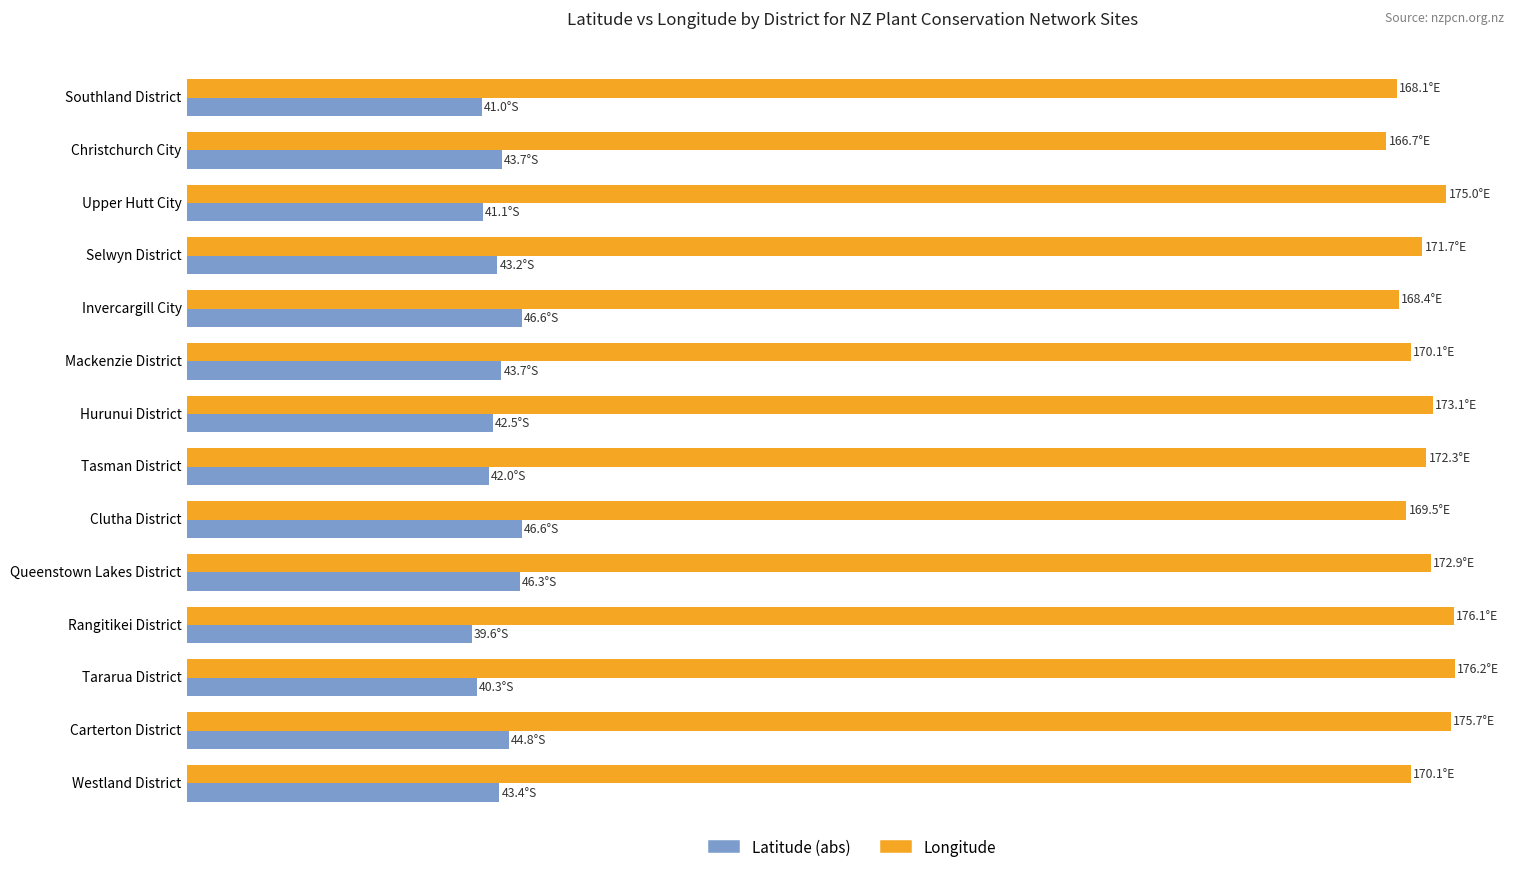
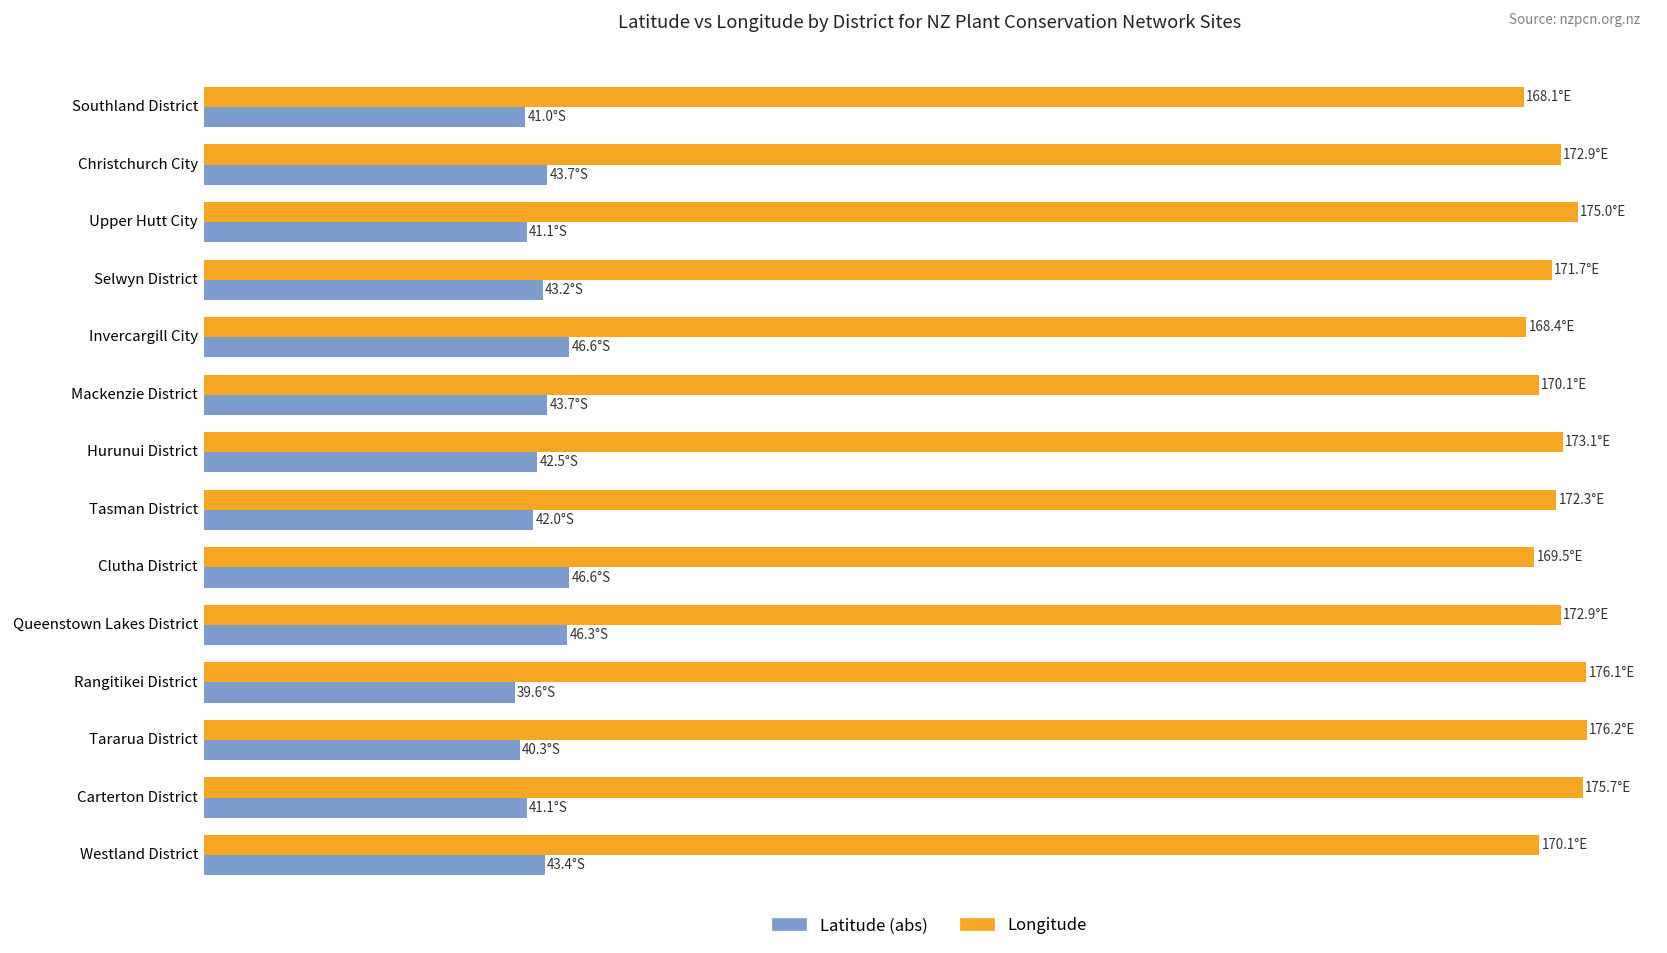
Longitude, Christchurch City: 166.7°E -> 172.9°E
Latitude (abs), Carterton District: 44.8°S -> 41.1°S
